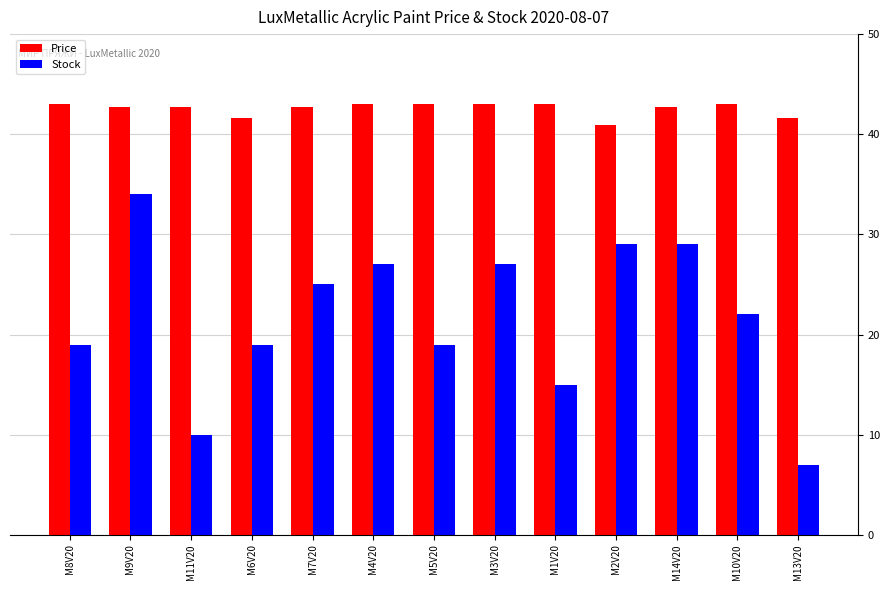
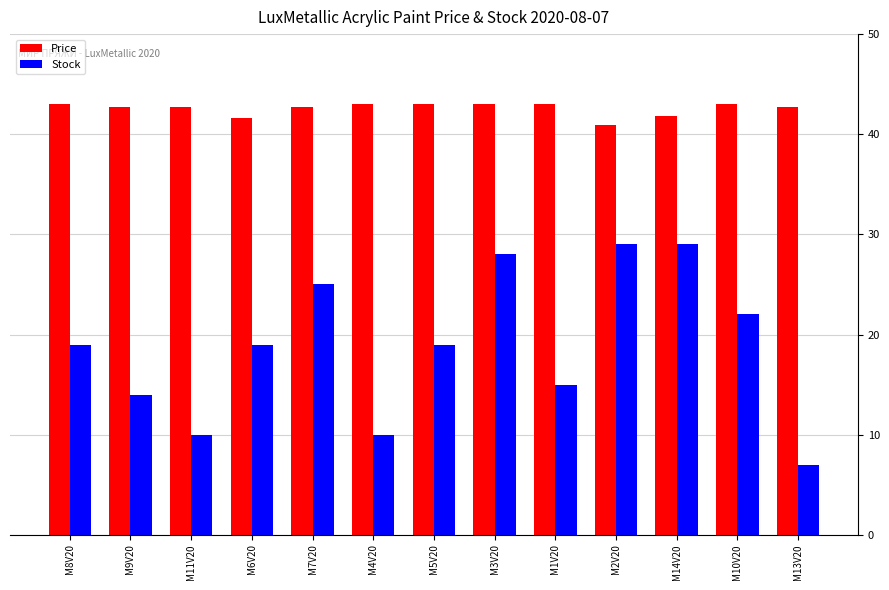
Stock, M9V20: 34 -> 14
Stock, M4V20: 27 -> 10
Stock, M3V20: 27 -> 28
Price, M14V20: 42.8 -> 41.8
Price, M13V20: 41.6 -> 42.8
